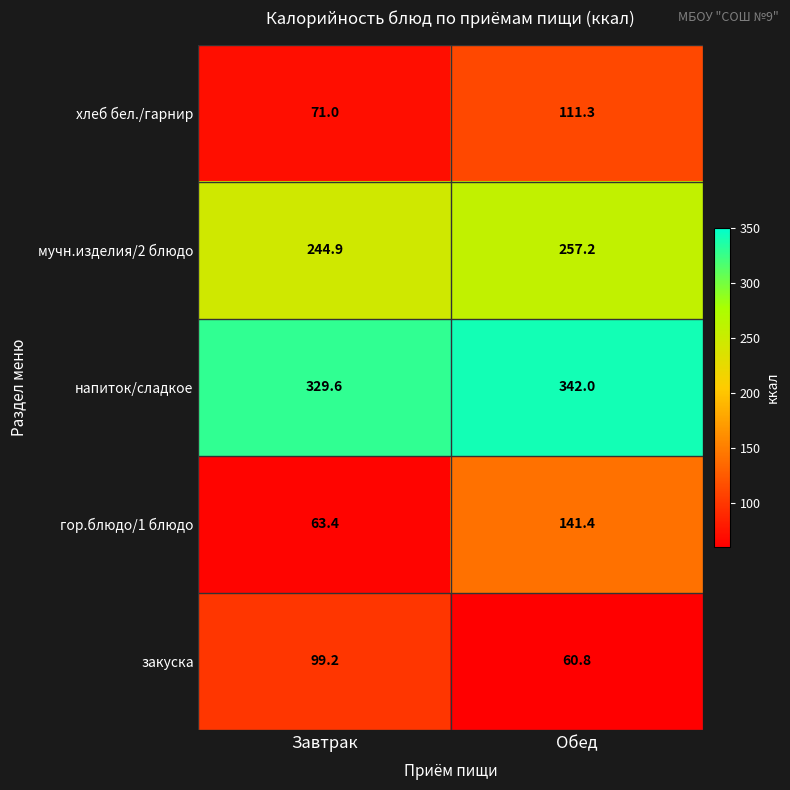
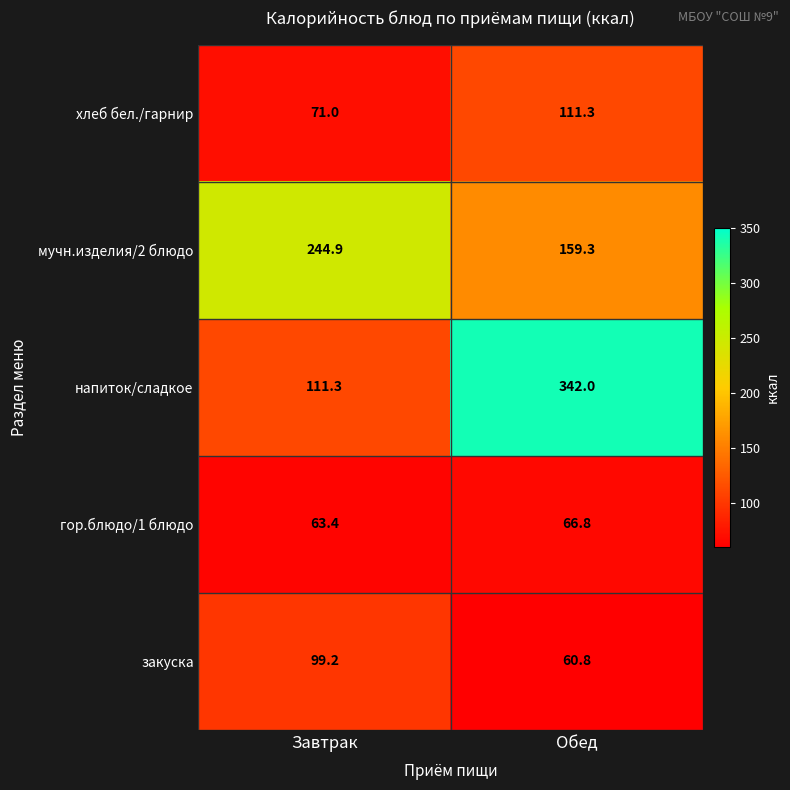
мучн.изделия/2 блюдо, Обед: 257.2 -> 159.3
напиток/сладкое, Завтрак: 329.6 -> 111.3
гор.блюдо/1 блюдо, Обед: 141.4 -> 66.8
